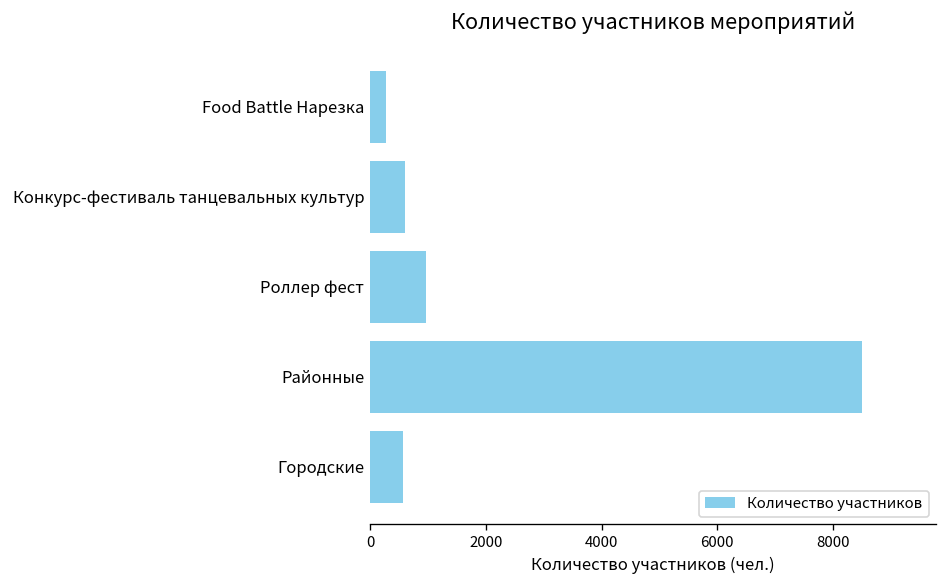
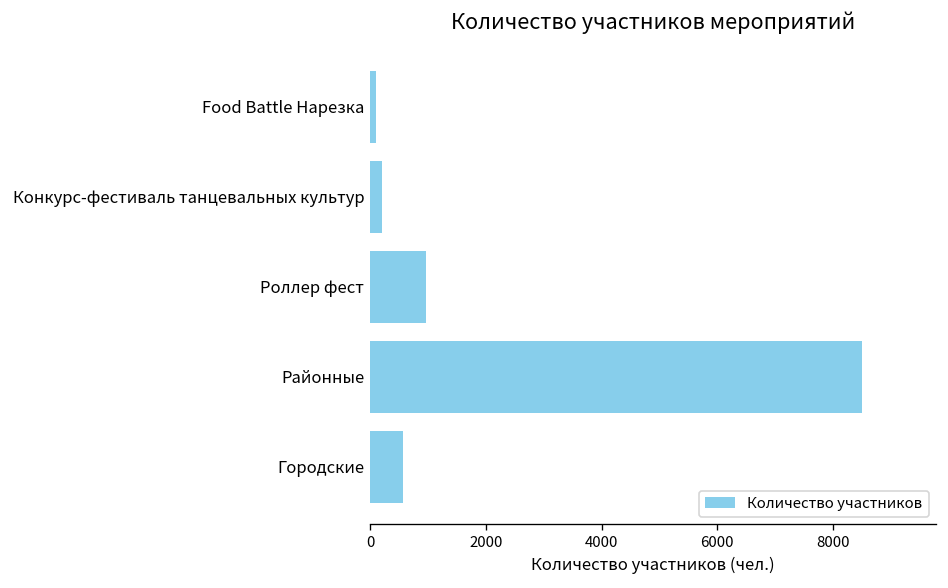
Food Battle Нарезка: 300 -> 100
Конкурс-фестиваль танцевальных культур: 600 -> 200
